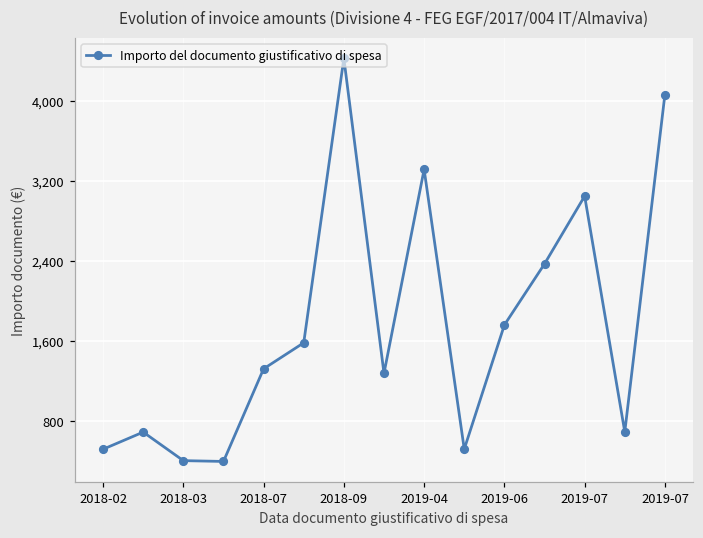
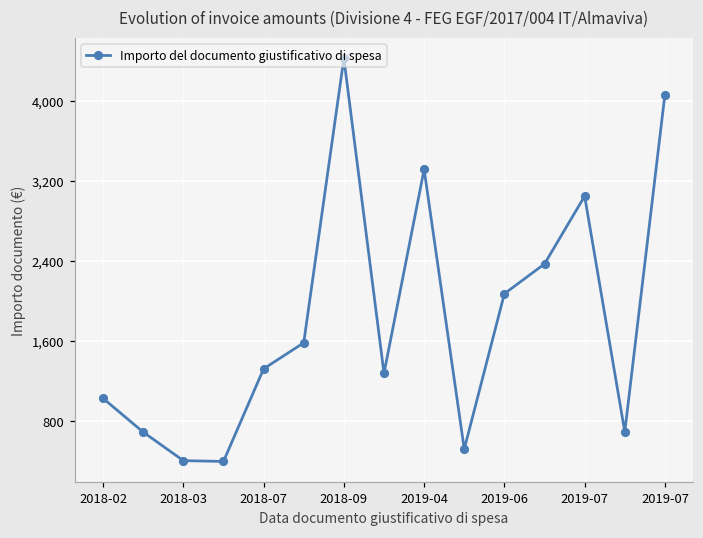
2018-02: 500 -> 1,000
2019-06: 1,800 -> 2,100
